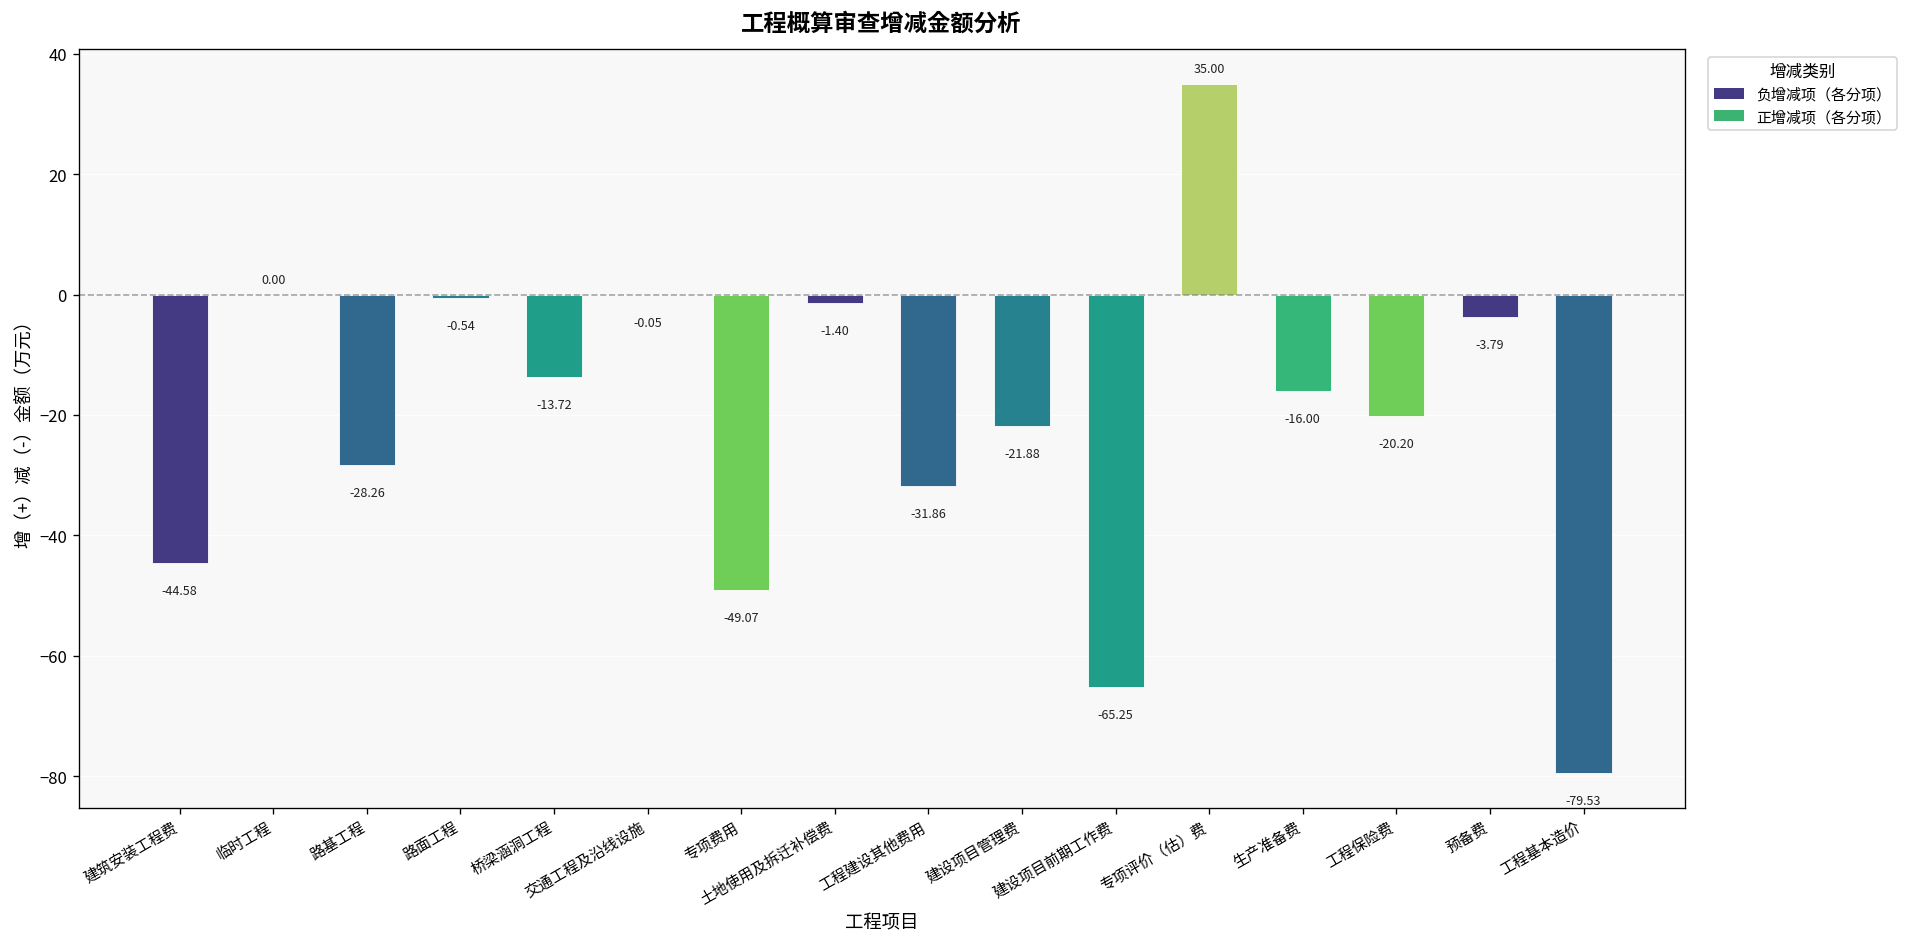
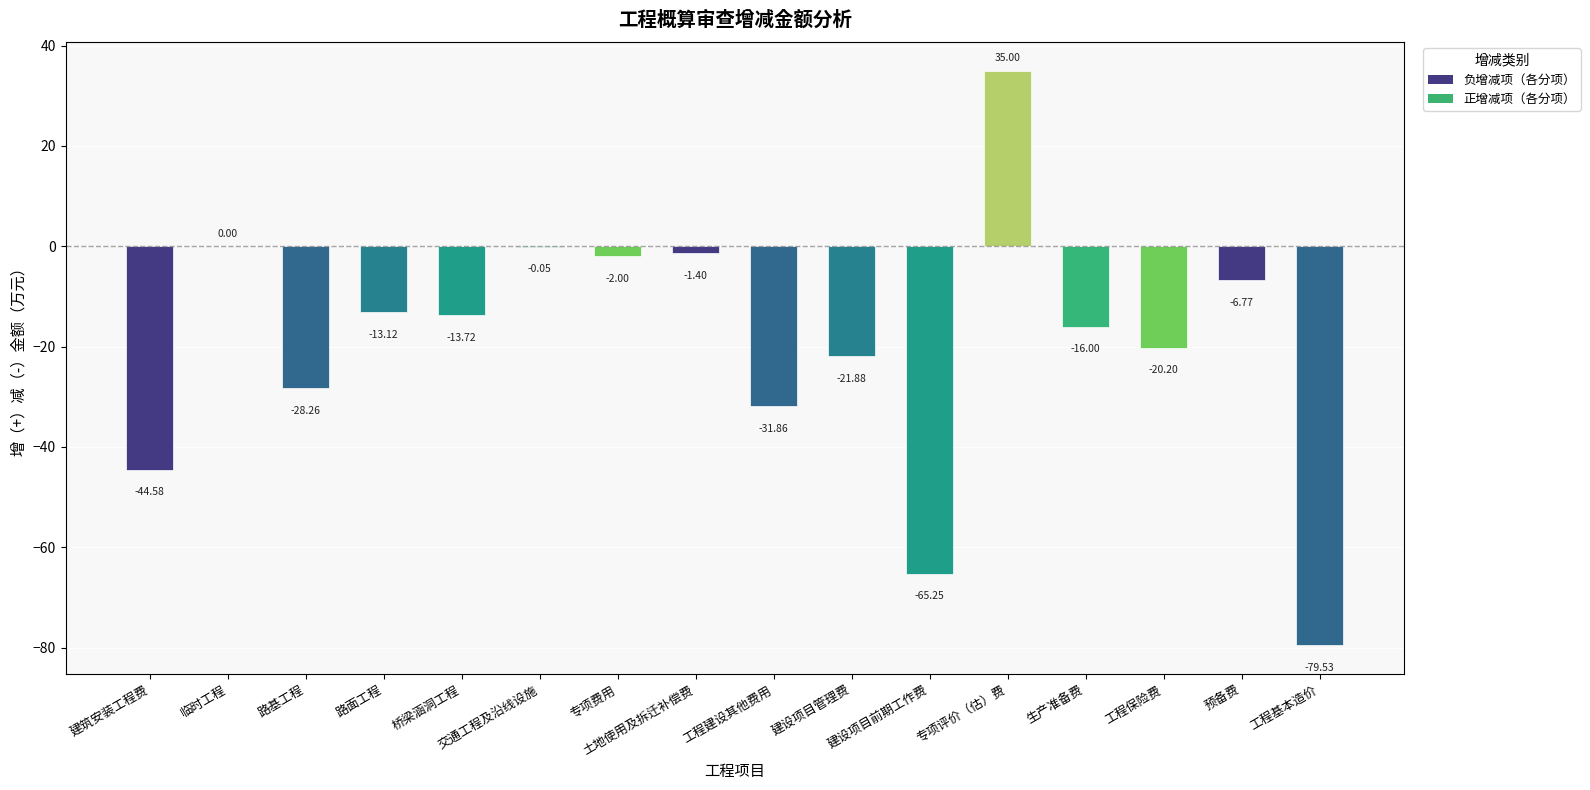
路面工程: -0.54 -> -13.12
专项费用: -49.07 -> -2.00
预备费: -3.79 -> -6.77
